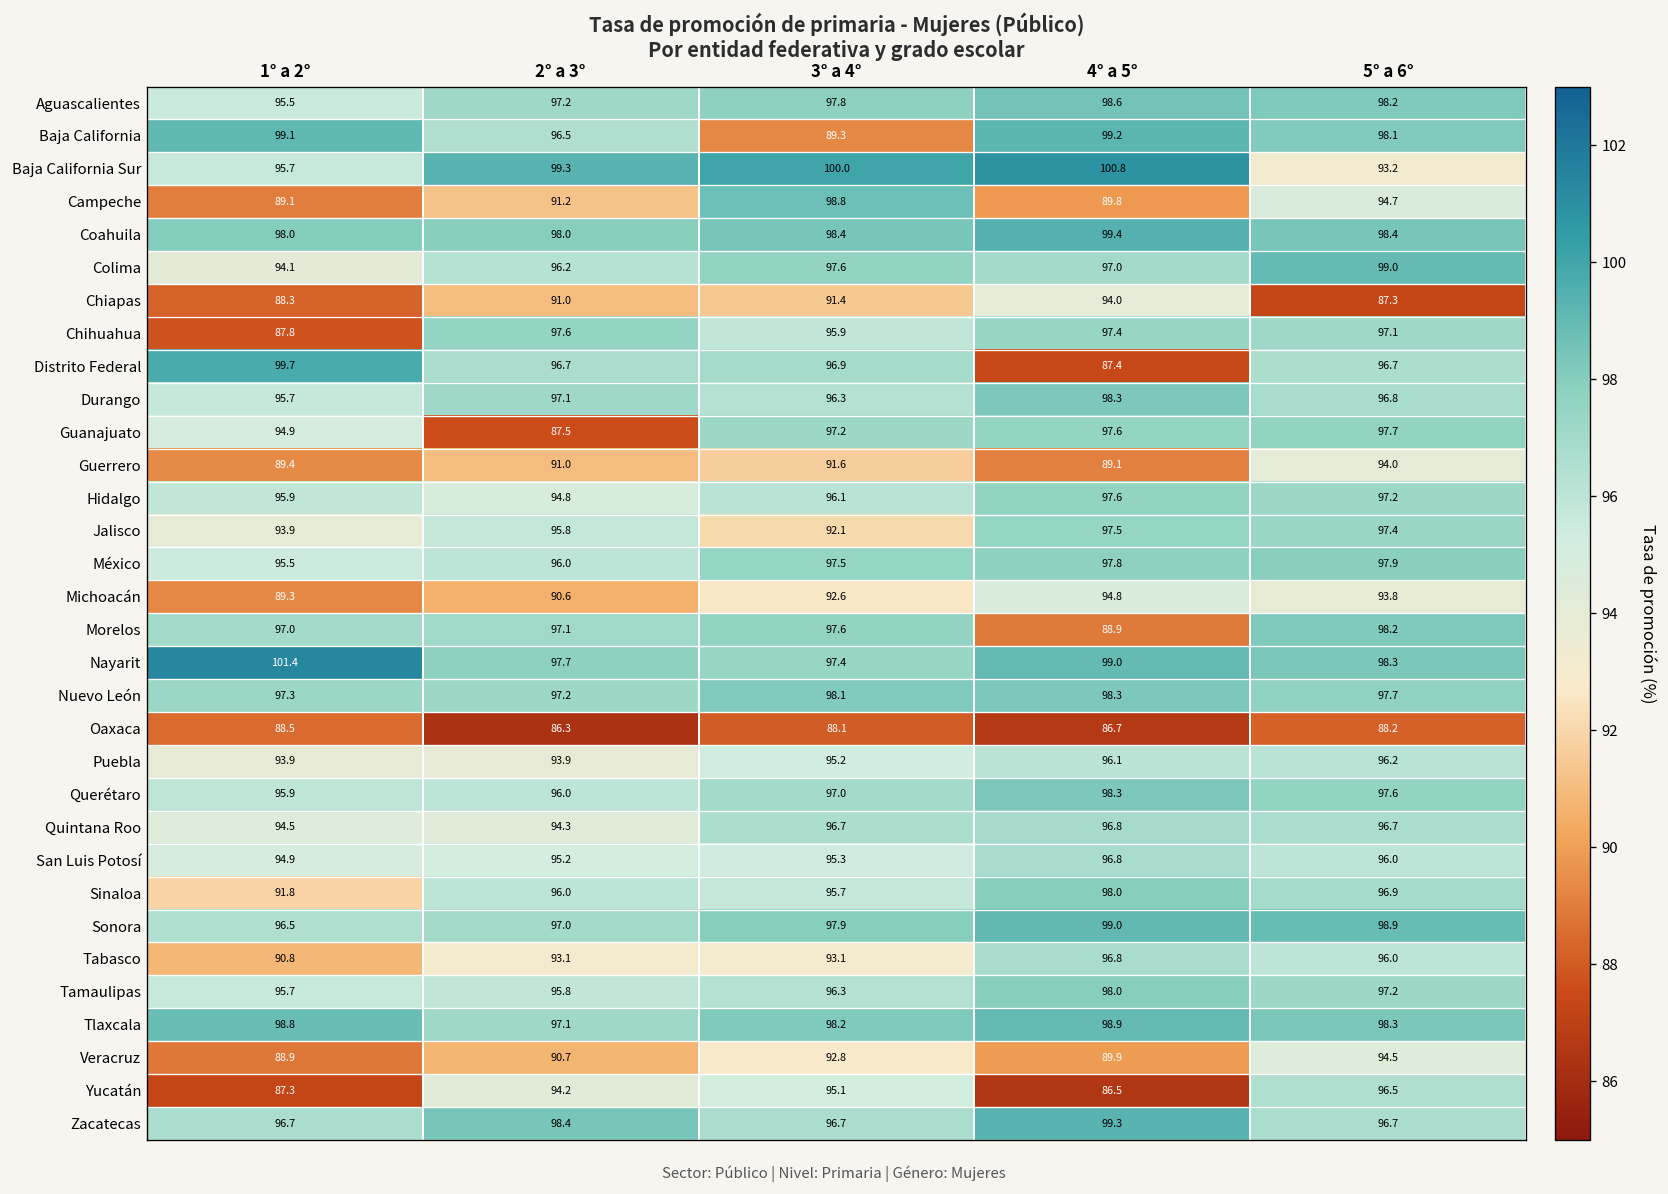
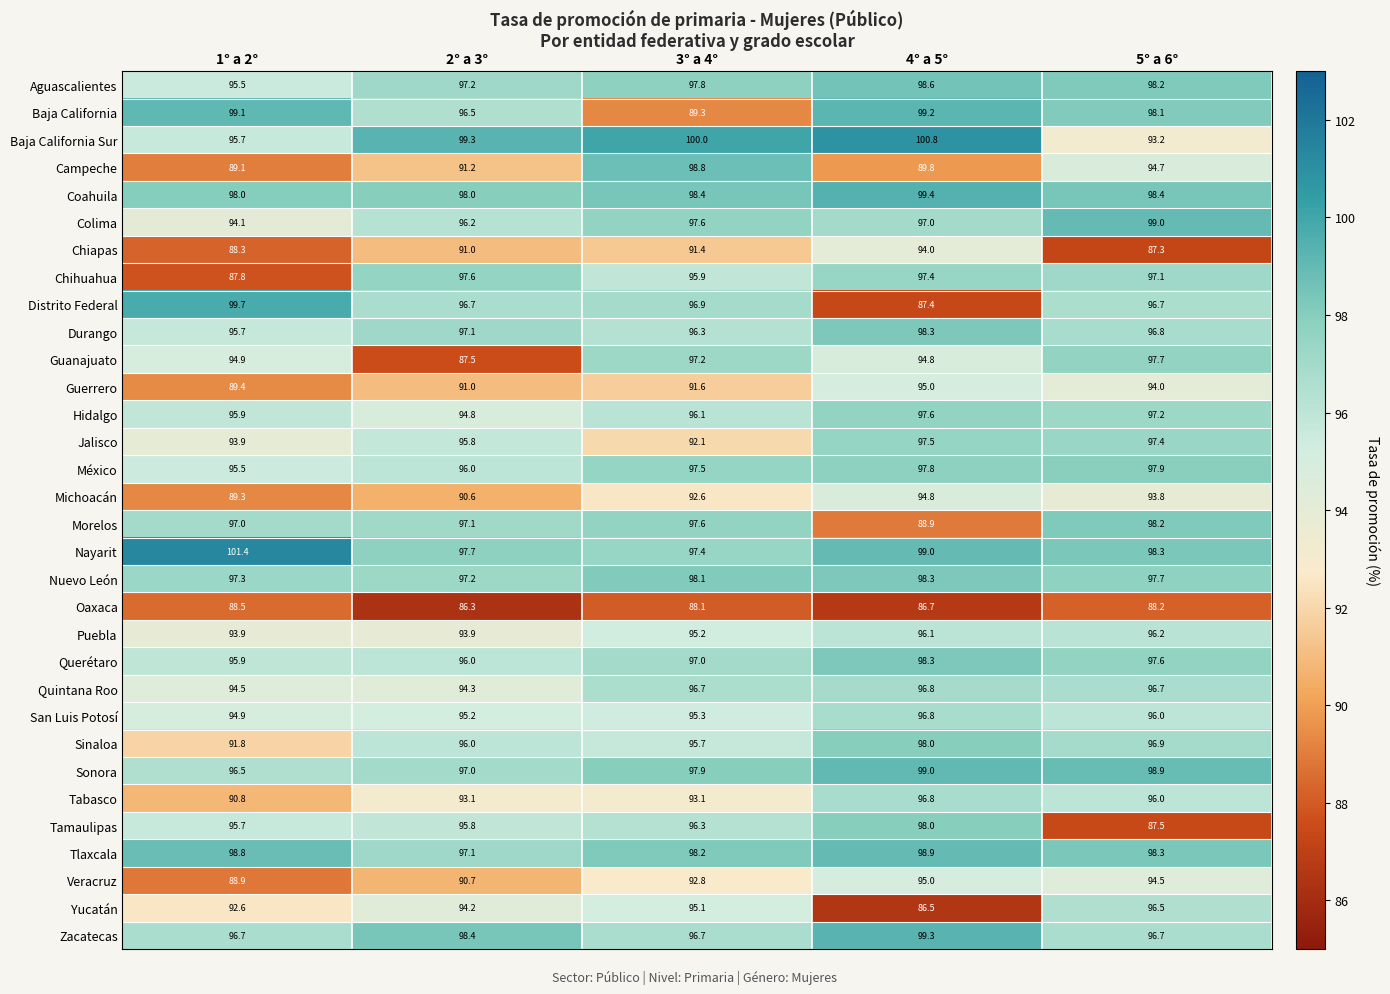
Guanajuato, 4° a 5°: 97.6 -> 94.8
Guerrero, 4° a 5°: 89.1 -> 95.0
Tamaulipas, 5° a 6°: 97.2 -> 87.5
Veracruz, 4° a 5°: 89.9 -> 95.0
Yucatán, 1° a 2°: 87.3 -> 92.6
